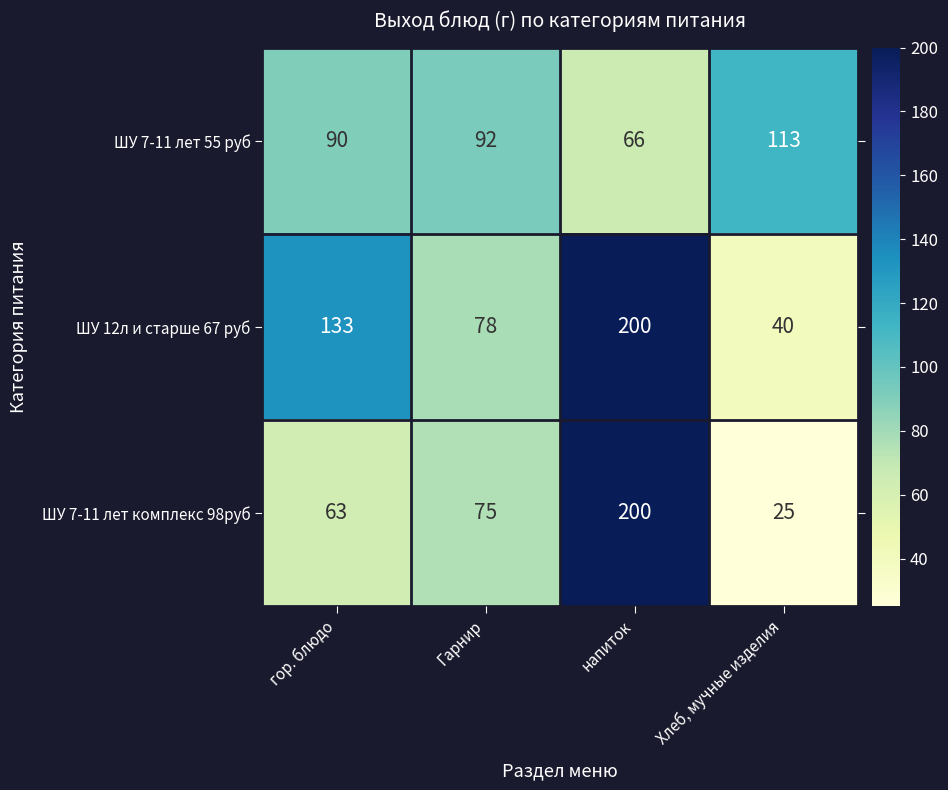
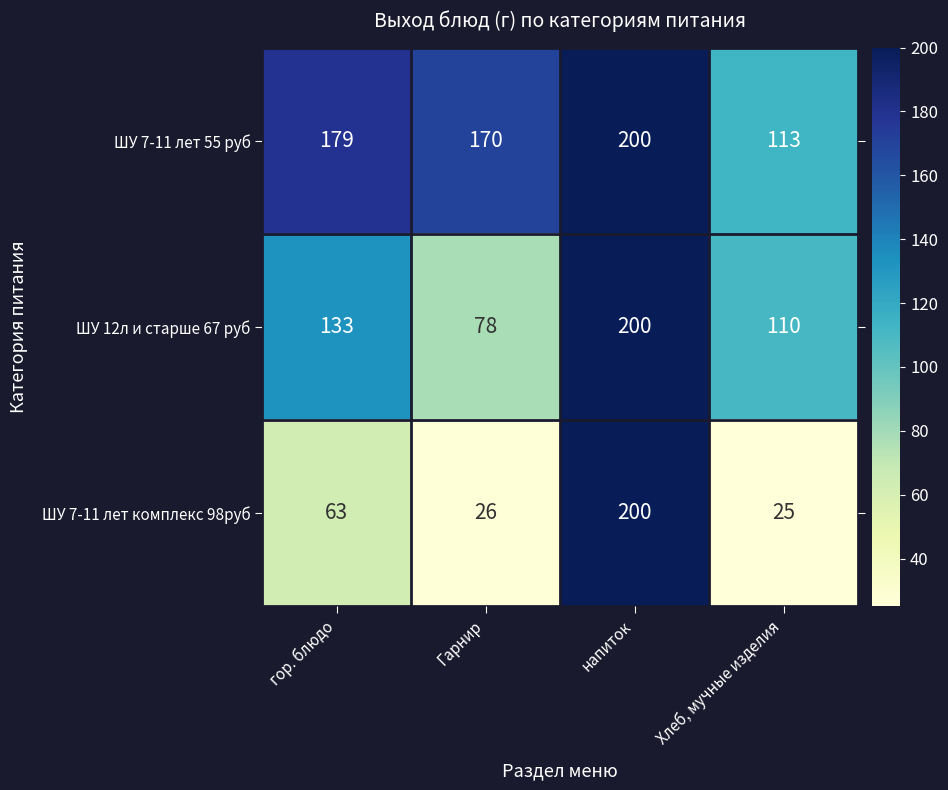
ШУ 7-11 лет 55 руб, гор. блюдо: 90 -> 179
ШУ 7-11 лет 55 руб, Гарнир: 92 -> 170
ШУ 7-11 лет 55 руб, напиток: 66 -> 200
ШУ 12л и старше 67 руб, Хлеб, мучные изделия: 40 -> 110
ШУ 7-11 лет комплекс 98руб, Гарнир: 75 -> 26
